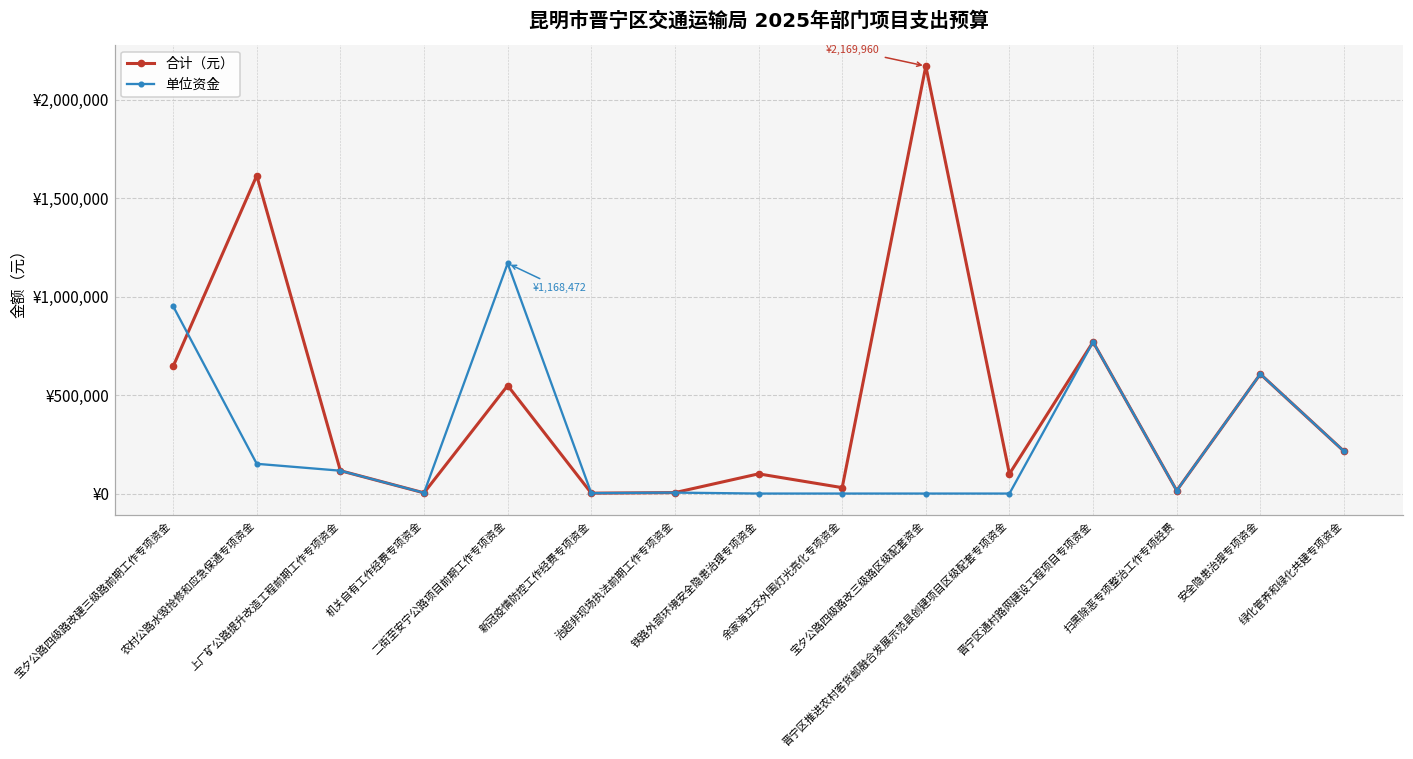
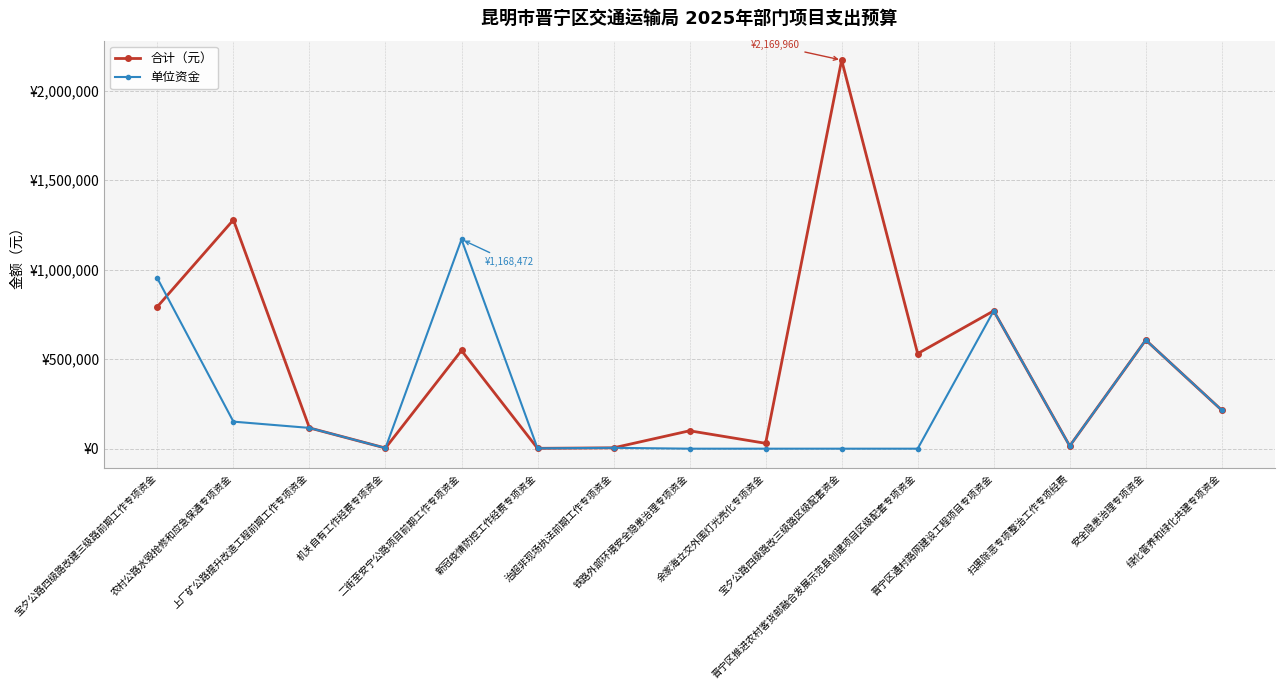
合计（元）, 宝夕公路四级路改建三级路前期工作专项资金: ¥650,000 -> ¥790,000
合计（元）, 农村公路水毁抢修和应急保通专项资金: ¥1,610,000 -> ¥1,280,000
合计（元）, 晋宁区推进农村客货邮融合发展示范县创建项目区级配套专项资金: ¥100,000 -> ¥530,000
